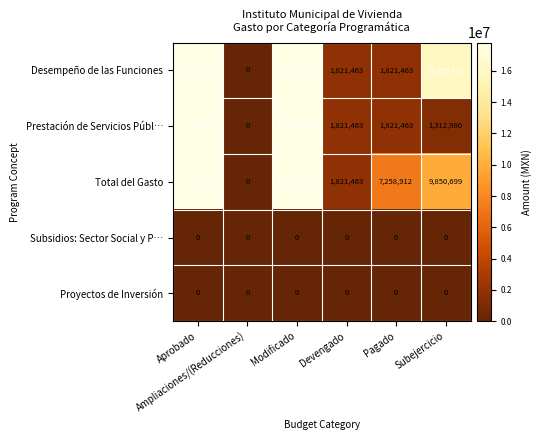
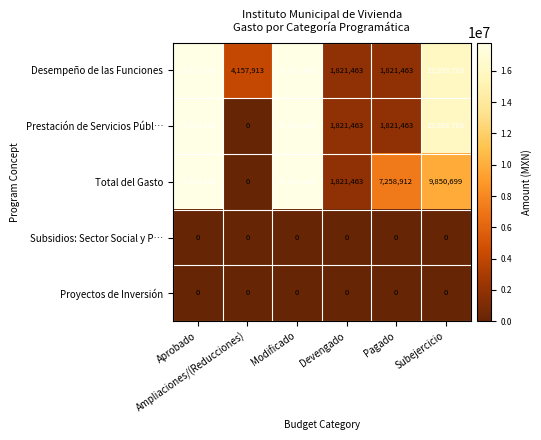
Desempeño de las Funciones, Ampliaciones/(Reducciones): 0 -> 4,157,913
Prestación de Servicios Públ…, Subejercicio: 1,312,980 -> 15,993,703
